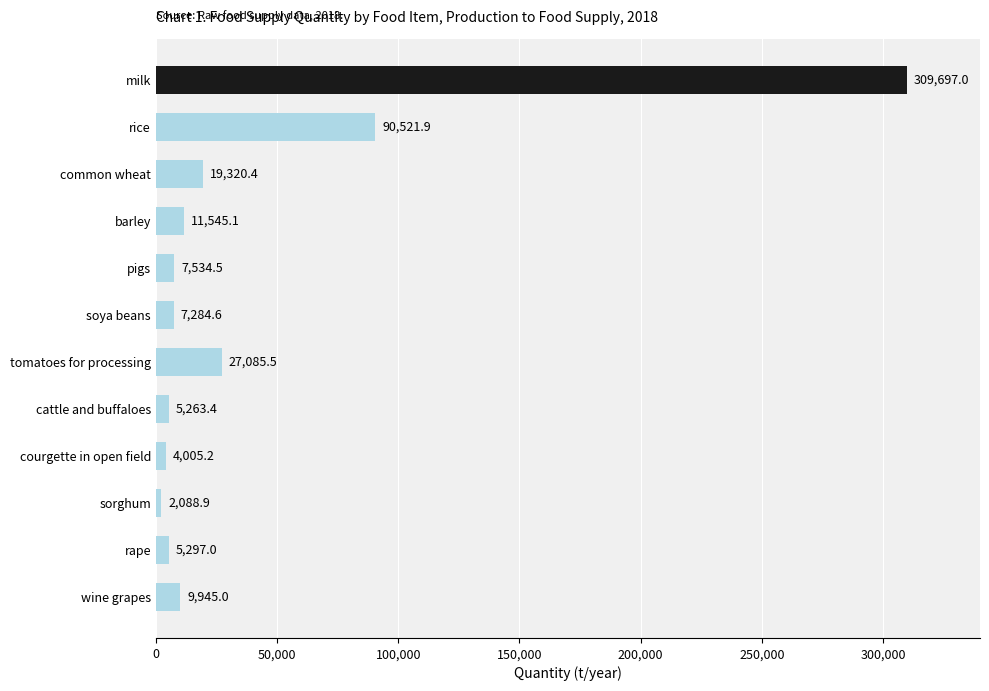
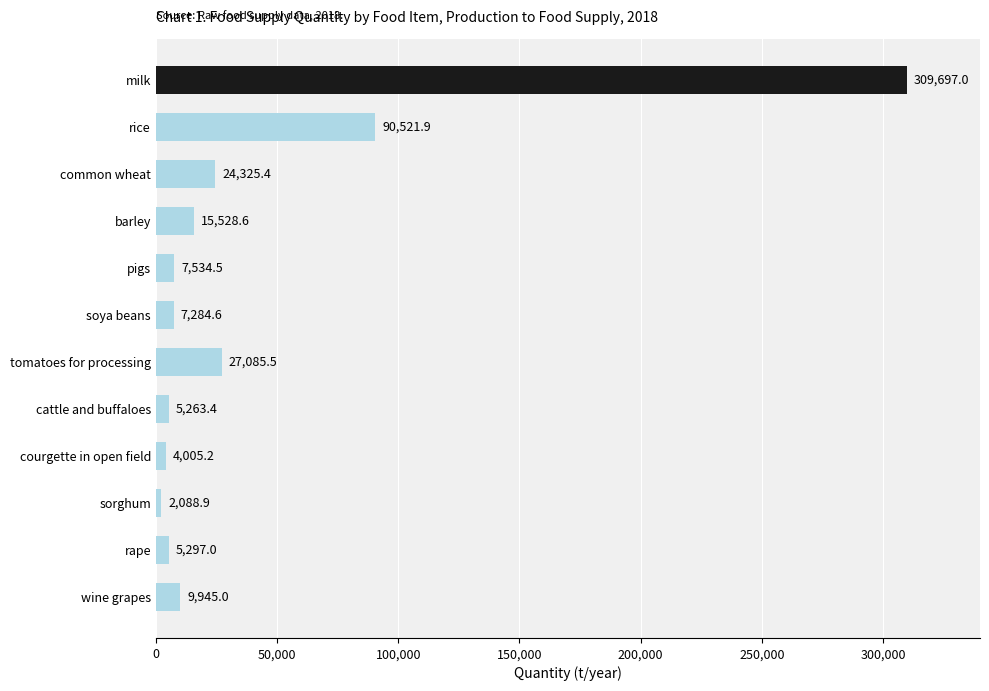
common wheat: 19,320.4 -> 24,325.4
barley: 11,545.1 -> 15,528.6
